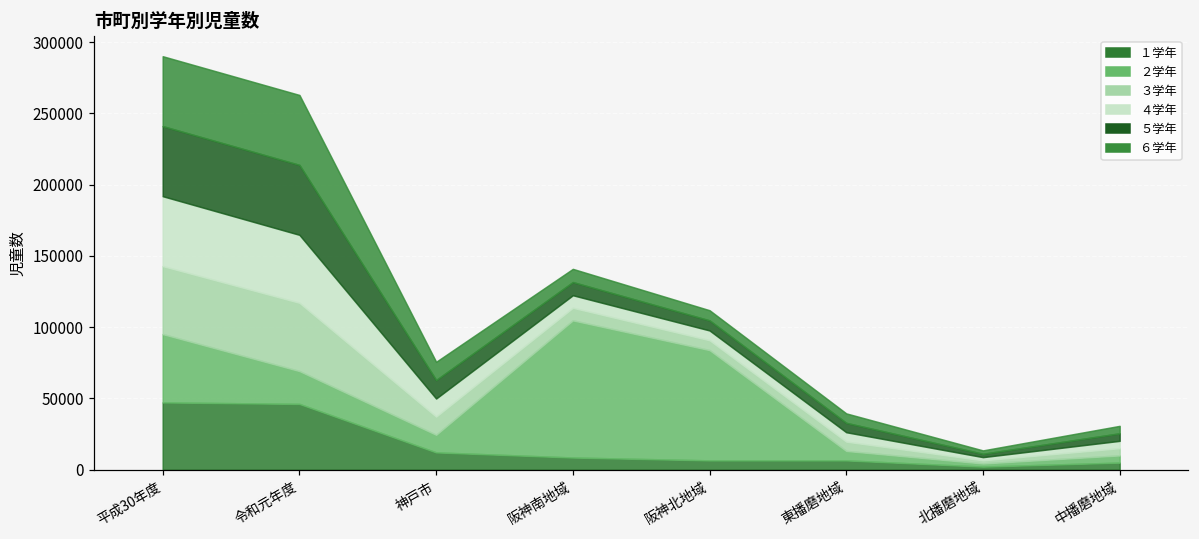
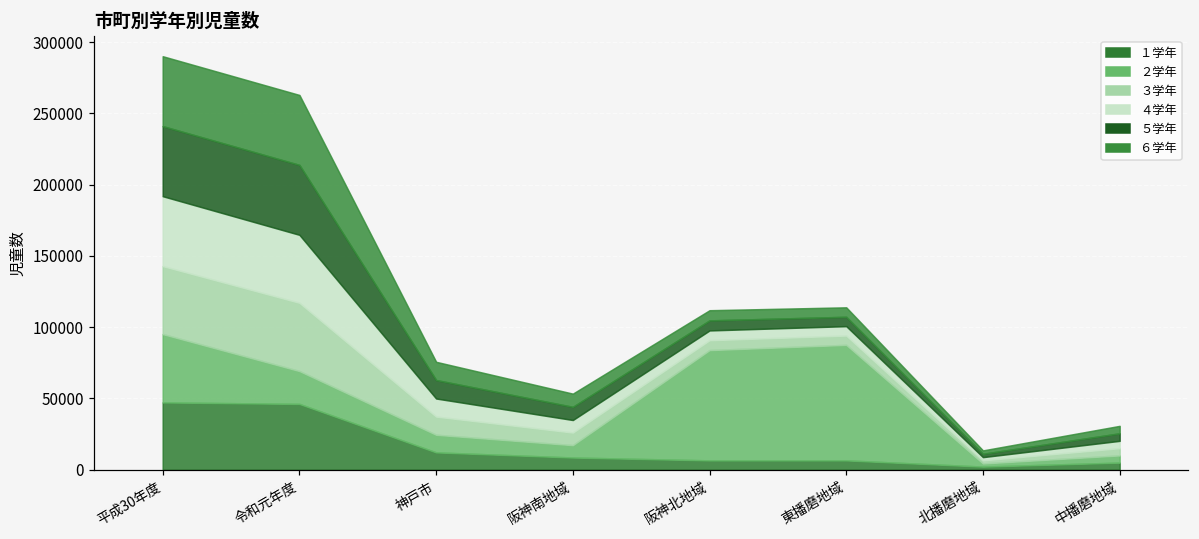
２学年, 阪神南地域: 96000 -> 9000
２学年, 東播磨地域: 7000 -> 81000
